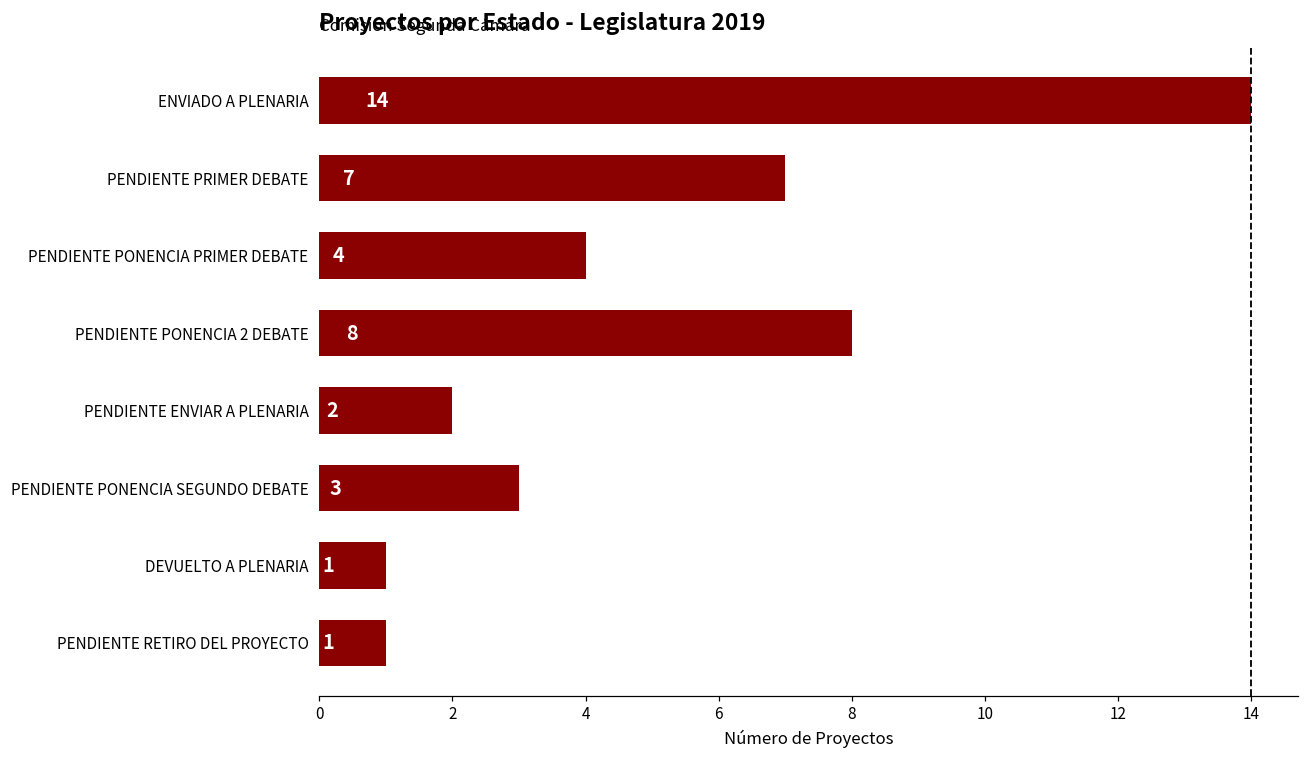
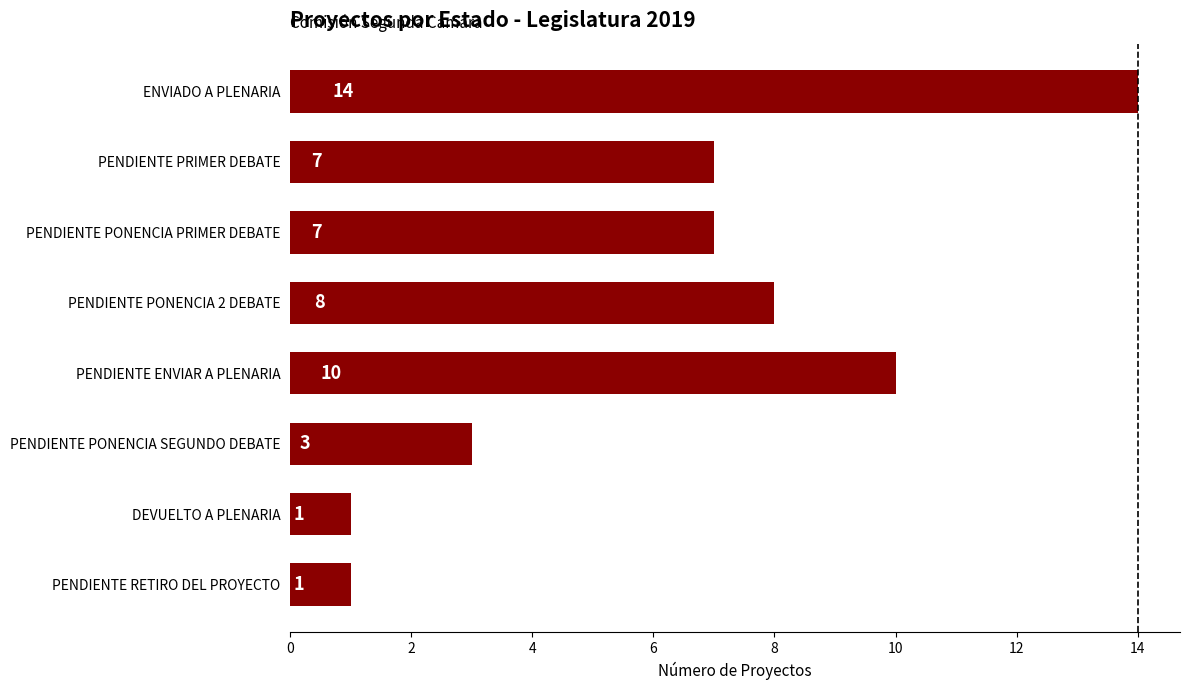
PENDIENTE PONENCIA PRIMER DEBATE: 4 -> 7
PENDIENTE ENVIAR A PLENARIA: 2 -> 10
